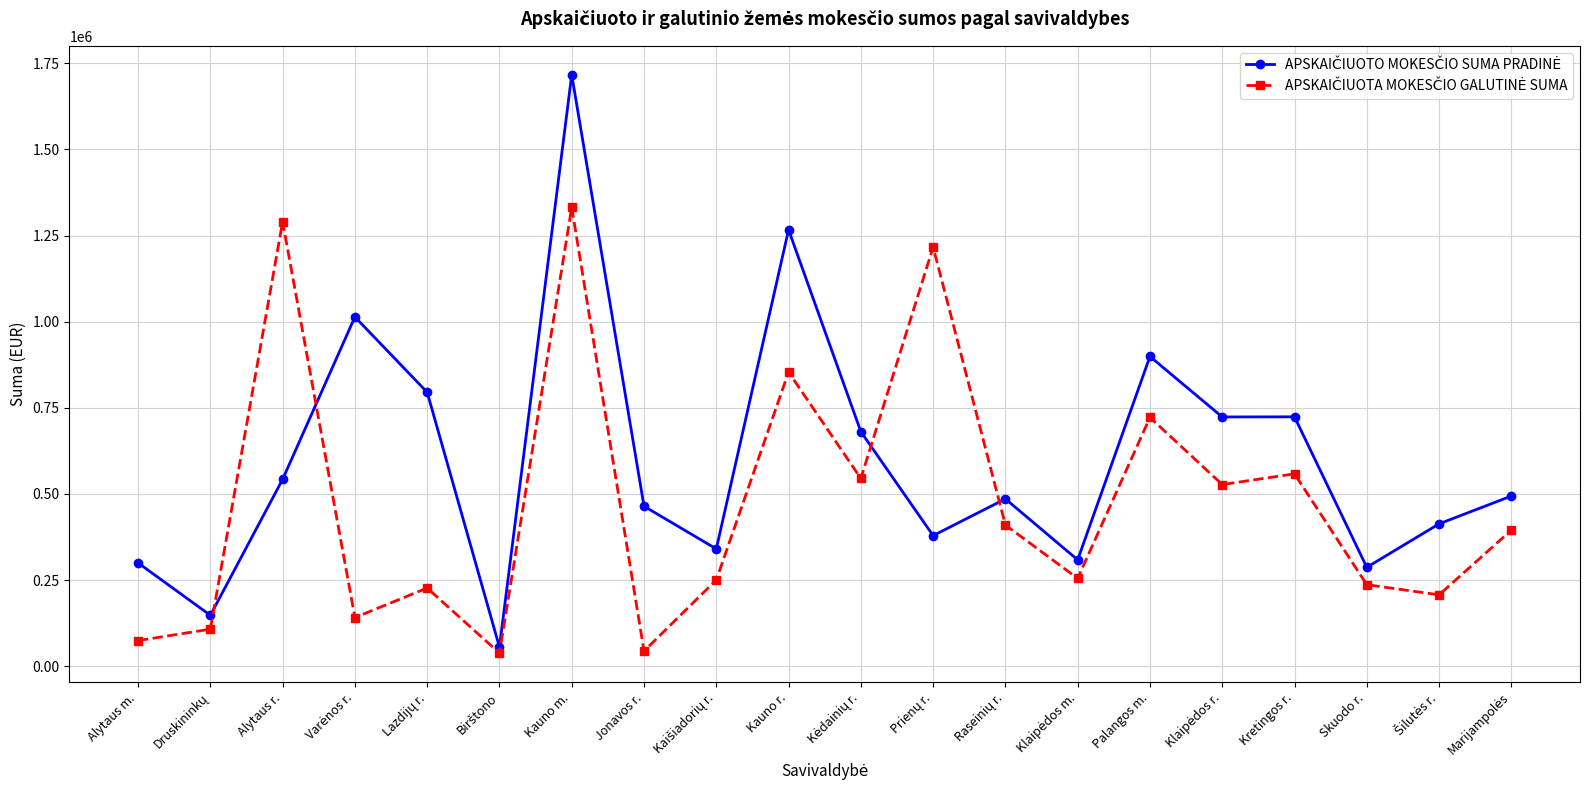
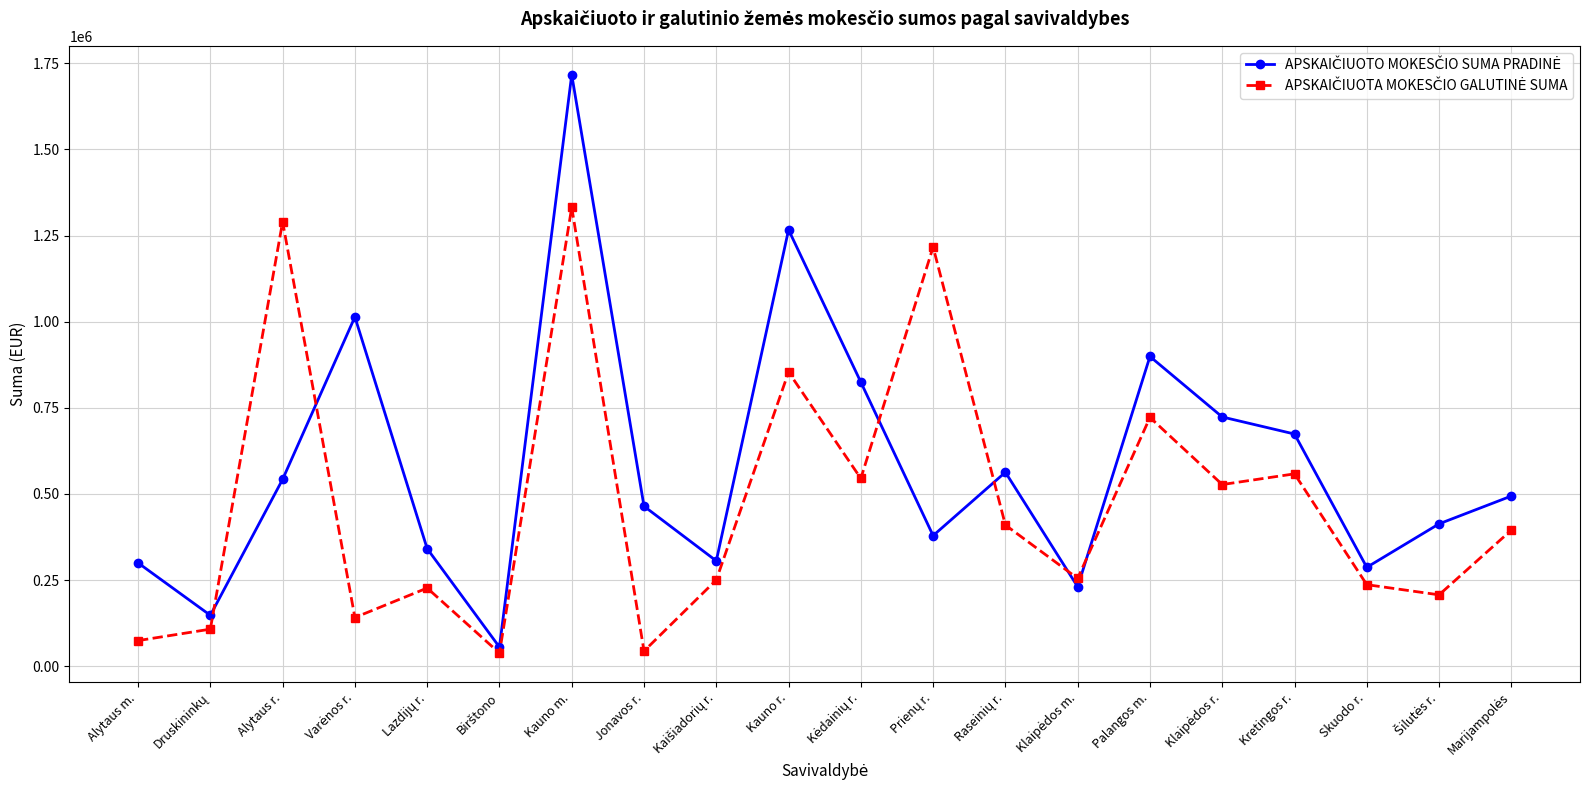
APSKAIČIUOTO MOKESČIO SUMA PRADINĖ, Lazdijų r.: 800000 -> 340000
APSKAIČIUOTO MOKESČIO SUMA PRADINĖ, Kaišiadorių r.: 340000 -> 310000
APSKAIČIUOTO MOKESČIO SUMA PRADINĖ, Kėdainių r.: 680000 -> 820000
APSKAIČIUOTO MOKESČIO SUMA PRADINĖ, Raseinių r.: 490000 -> 560000
APSKAIČIUOTO MOKESČIO SUMA PRADINĖ, Klaipėdos m.: 310000 -> 230000
APSKAIČIUOTO MOKESČIO SUMA PRADINĖ, Kretingos r.: 720000 -> 670000
